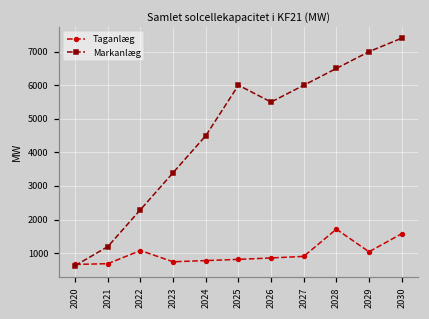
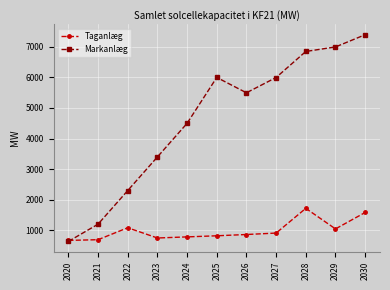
Markanlæg, 2028: 6500 -> 6800
